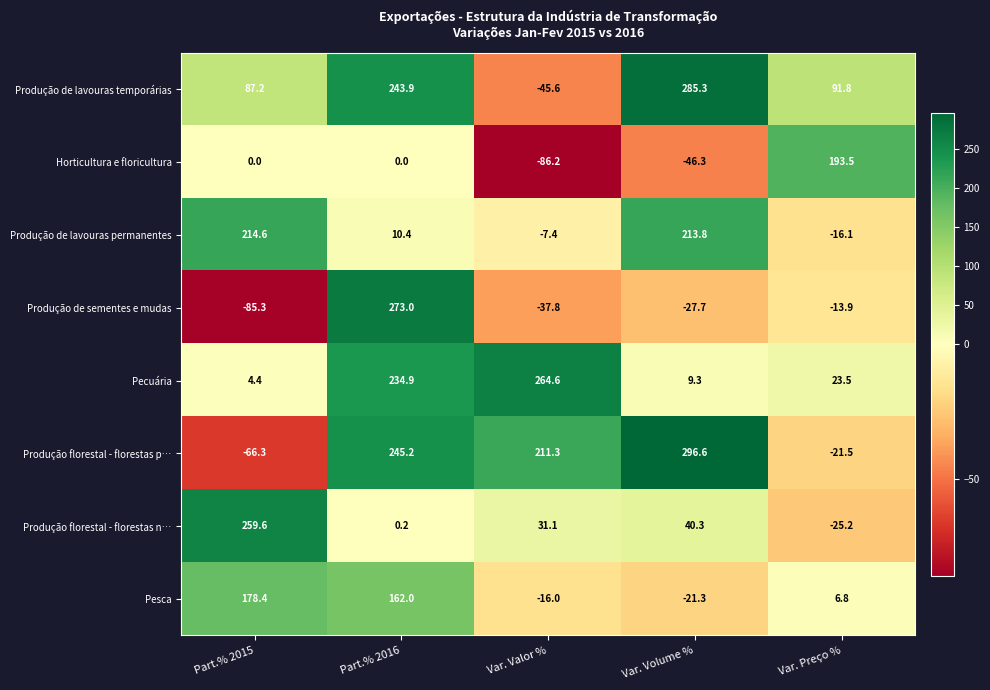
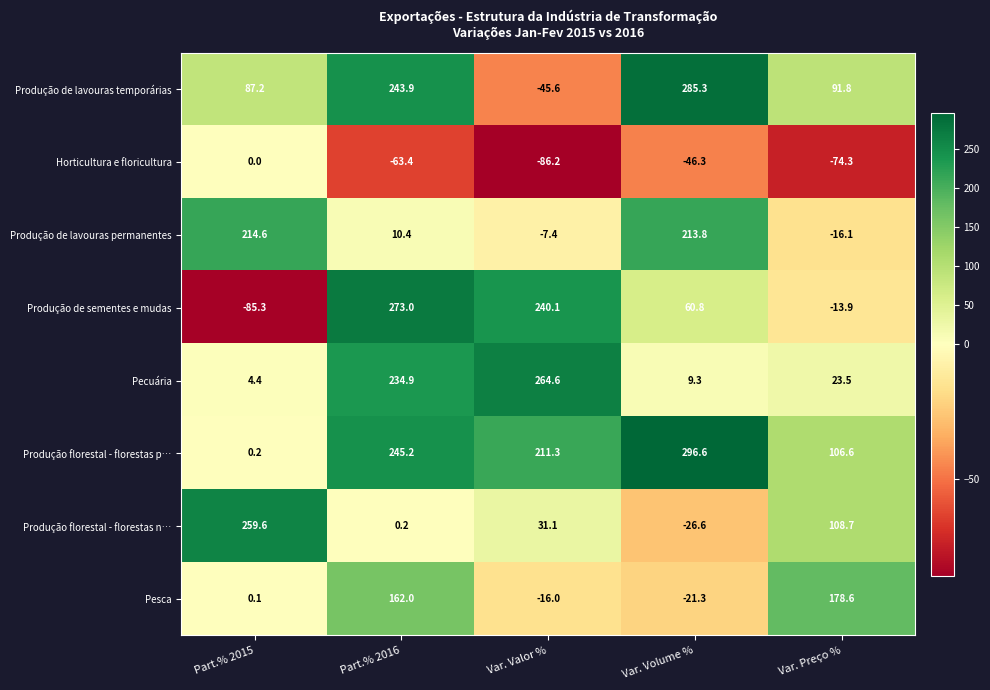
Horticultura e floricultura, Part.% 2016: 0.0 -> -63.4
Horticultura e floricultura, Var. Preço %: 193.5 -> -74.3
Produção de sementes e mudas, Var. Valor %: -37.8 -> 240.1
Produção de sementes e mudas, Var. Volume %: -27.7 -> 60.8
Produção florestal - florestas p…, Part.% 2015: -66.3 -> 0.2
Produção florestal - florestas p…, Var. Preço %: -21.5 -> 106.6
Produção florestal - florestas n…, Var. Volume %: 40.3 -> -26.6
Produção florestal - florestas n…, Var. Preço %: -25.2 -> 108.7
Pesca, Part.% 2015: 178.4 -> 0.1
Pesca, Var. Preço %: 6.8 -> 178.6
